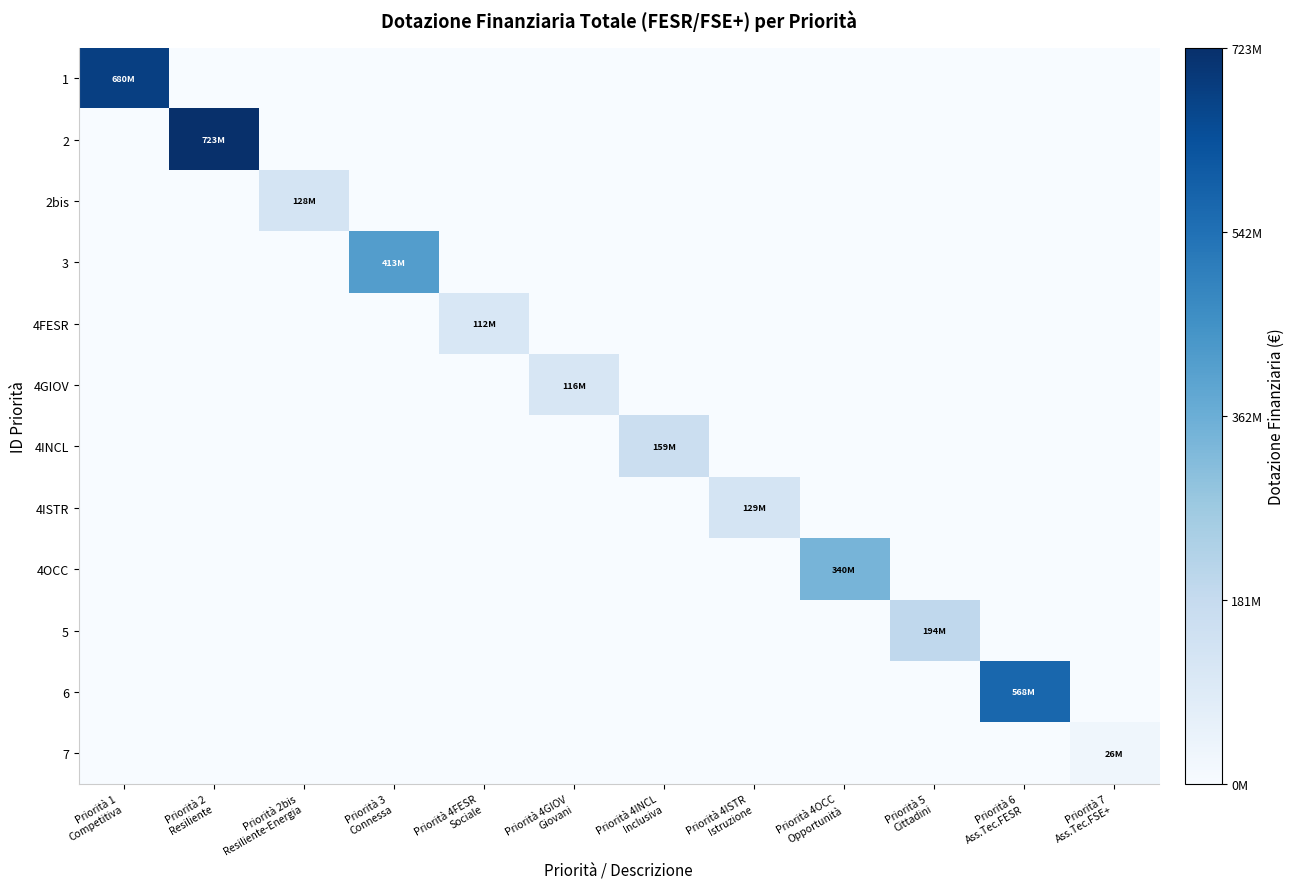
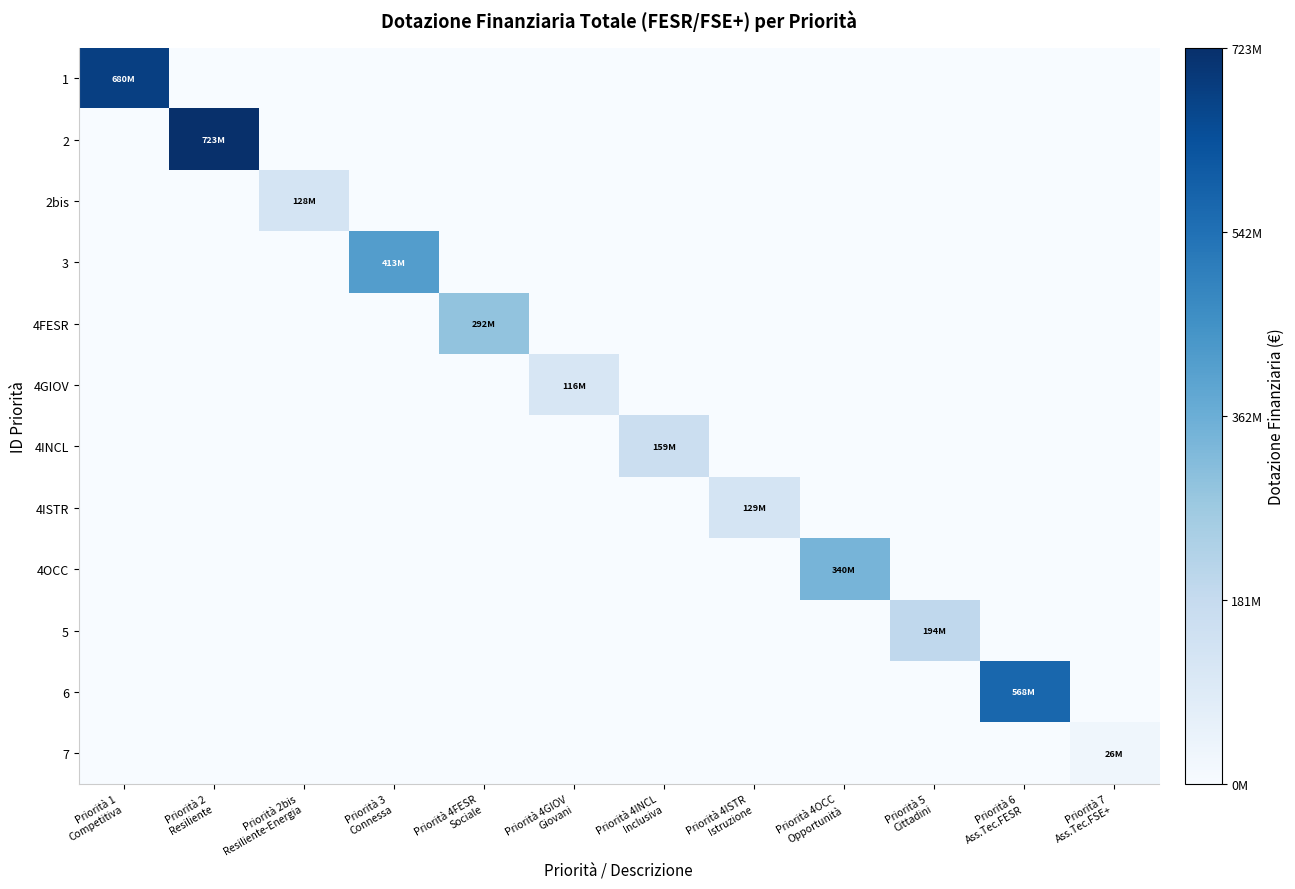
4FESR, Priorità 4FESR Sociale: 112M -> 292M
